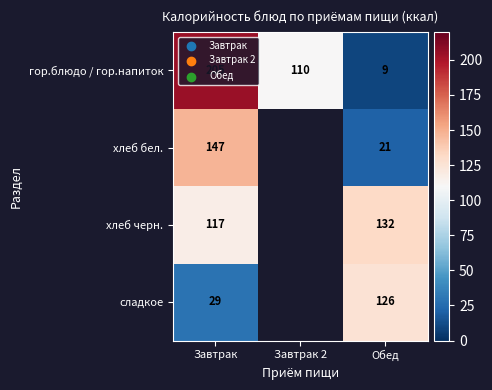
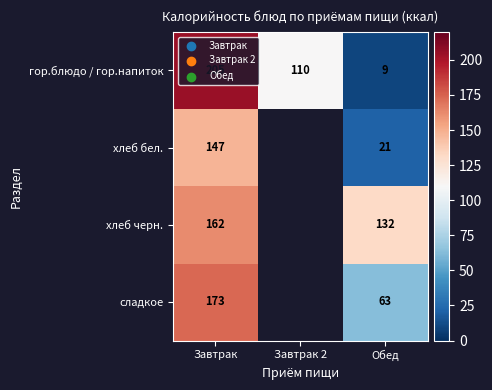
хлеб черн., Завтрак: 117 -> 162
сладкое, Завтрак: 29 -> 173
сладкое, Обед: 126 -> 63
